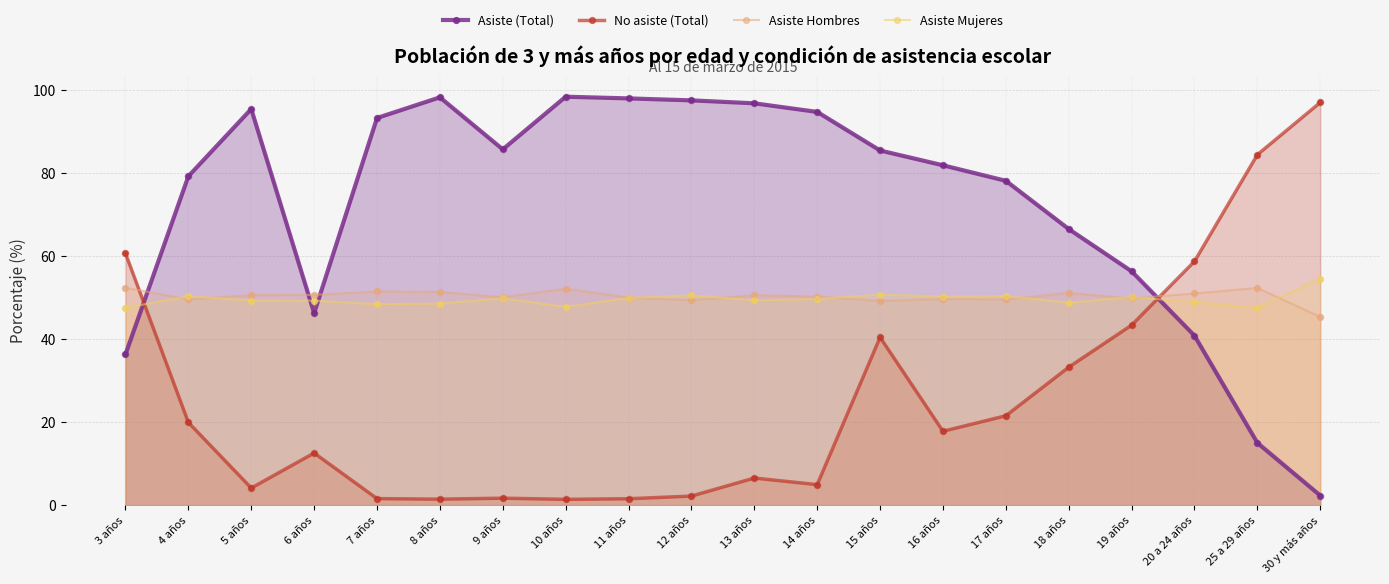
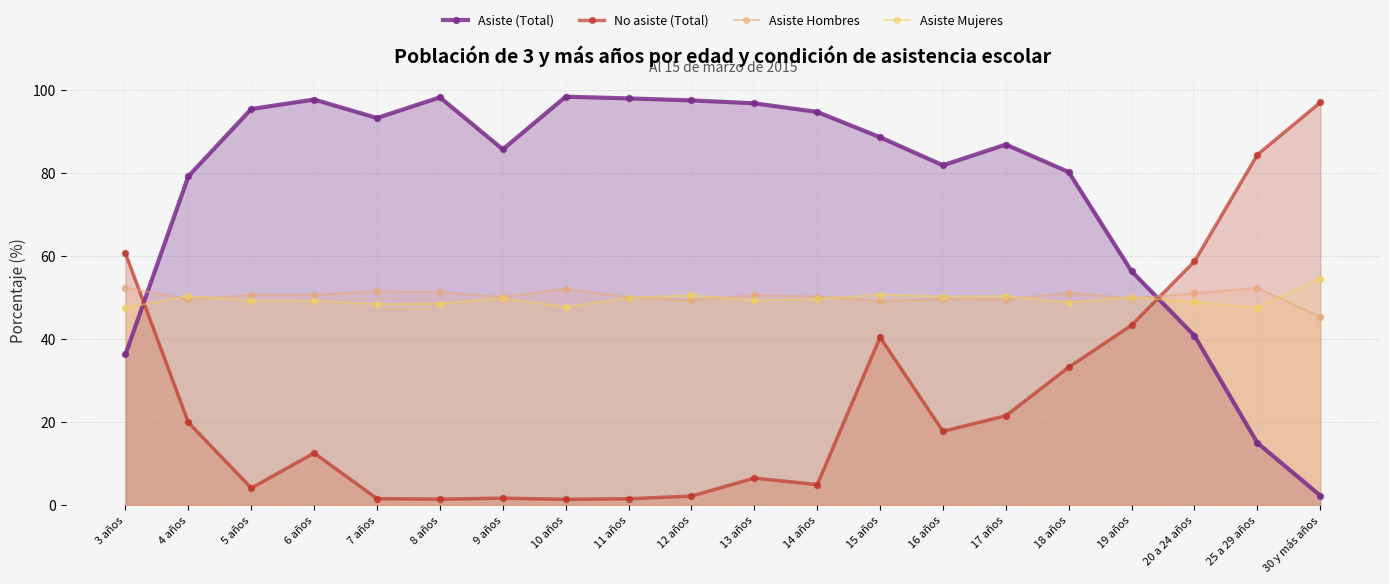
Asiste (Total), 6 años: 46 -> 98
Asiste (Total), 15 años: 86 -> 89
Asiste (Total), 17 años: 78 -> 87
Asiste (Total), 18 años: 67 -> 80
